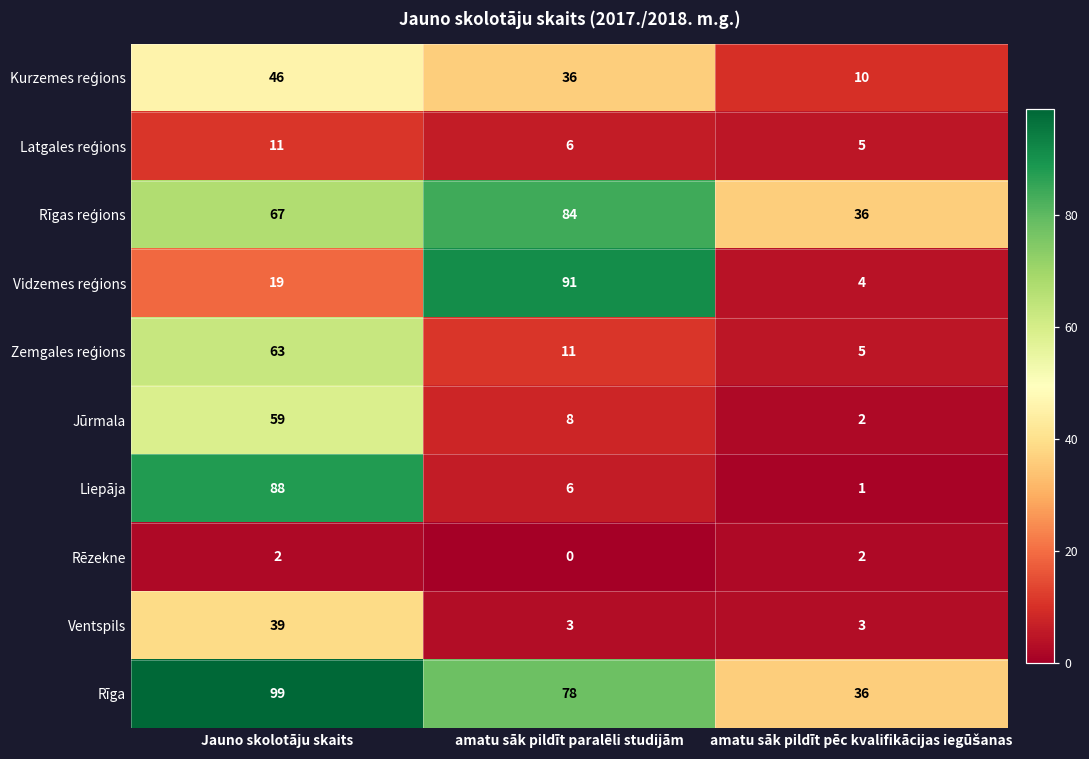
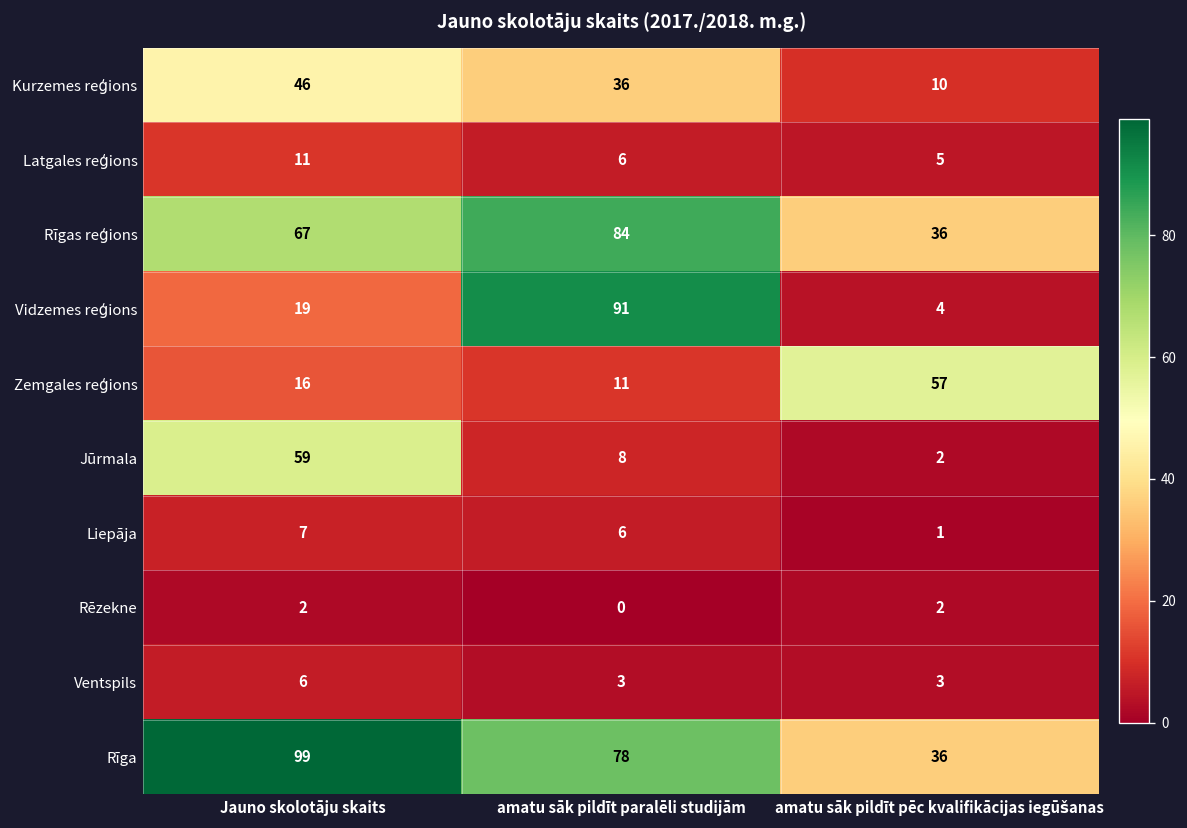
Zemgales reģions, Jauno skolotāju skaits: 63 -> 16
Zemgales reģions, amatu sāk pildīt pēc kvalifikācijas iegūšanas: 5 -> 57
Liepāja, Jauno skolotāju skaits: 88 -> 7
Ventspils, Jauno skolotāju skaits: 39 -> 6
